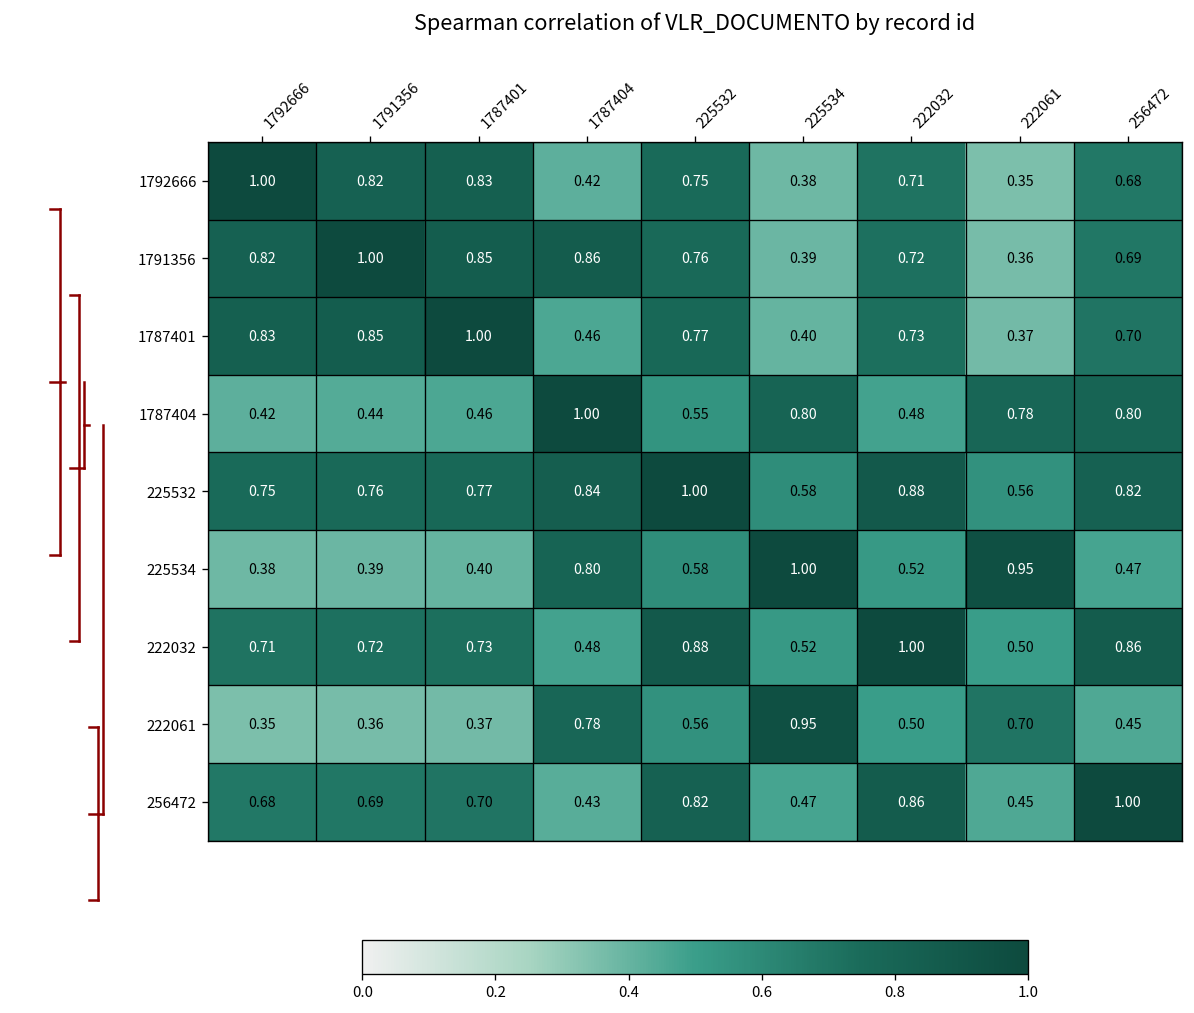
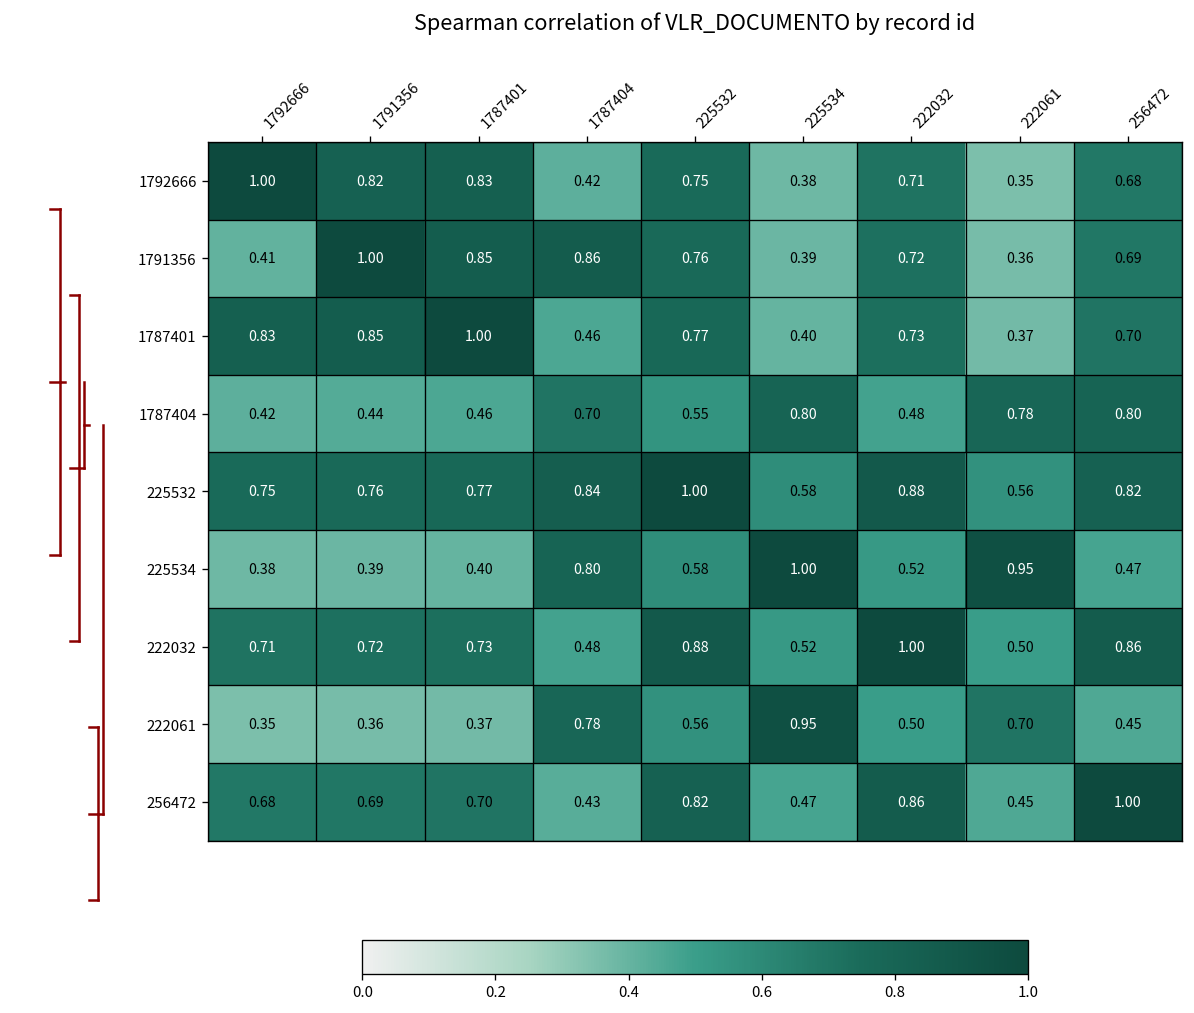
Spearman correlation of VLR_DOCUMENTO by record id, 1791356, 1792666: 0.82 -> 0.41
Spearman correlation of VLR_DOCUMENTO by record id, 1787404, 1787404: 1.00 -> 0.70
